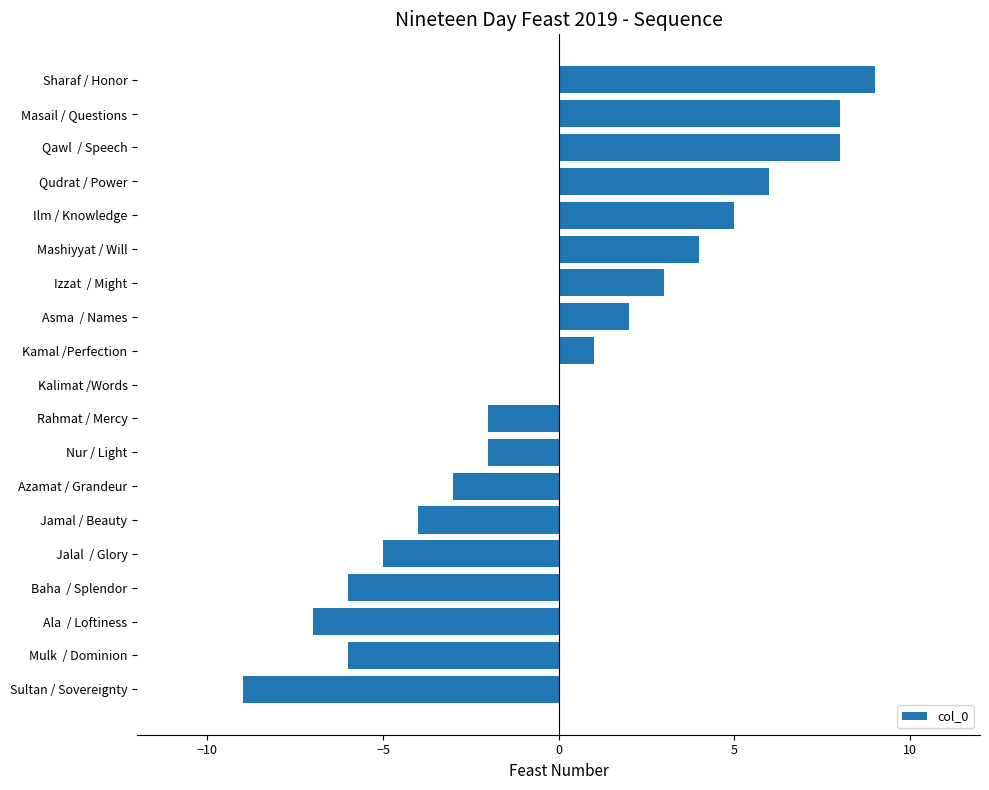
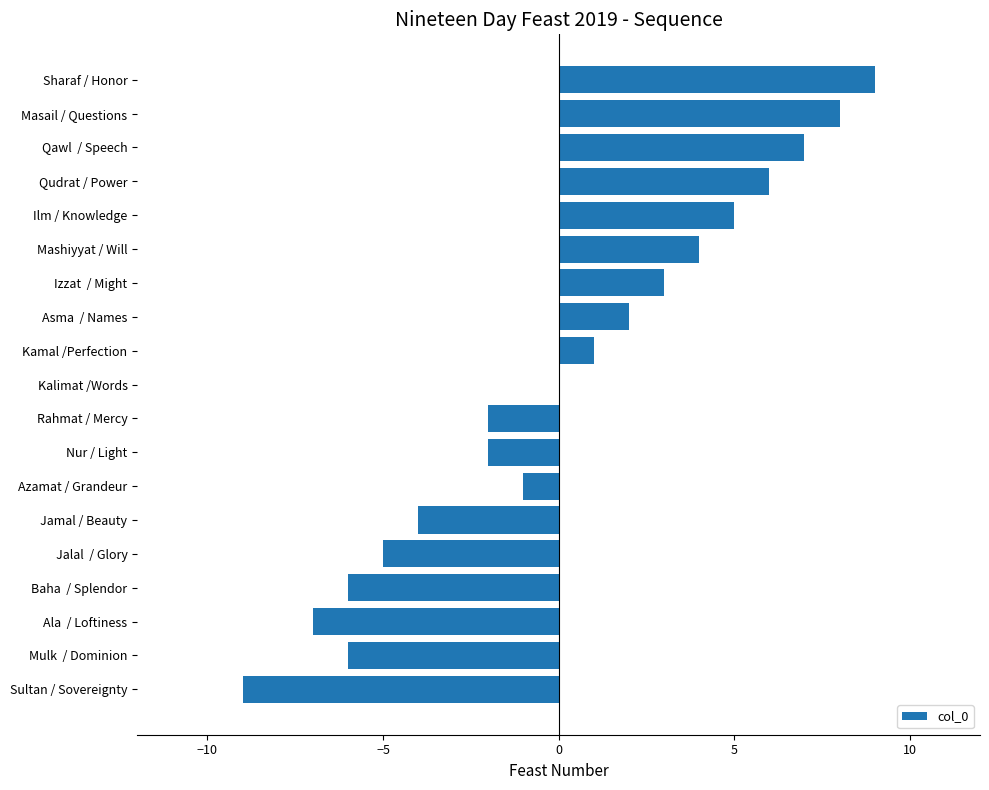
Qawl / Speech: 8.0 -> 7.0
Azamat / Grandeur: -3.0 -> -1.0
